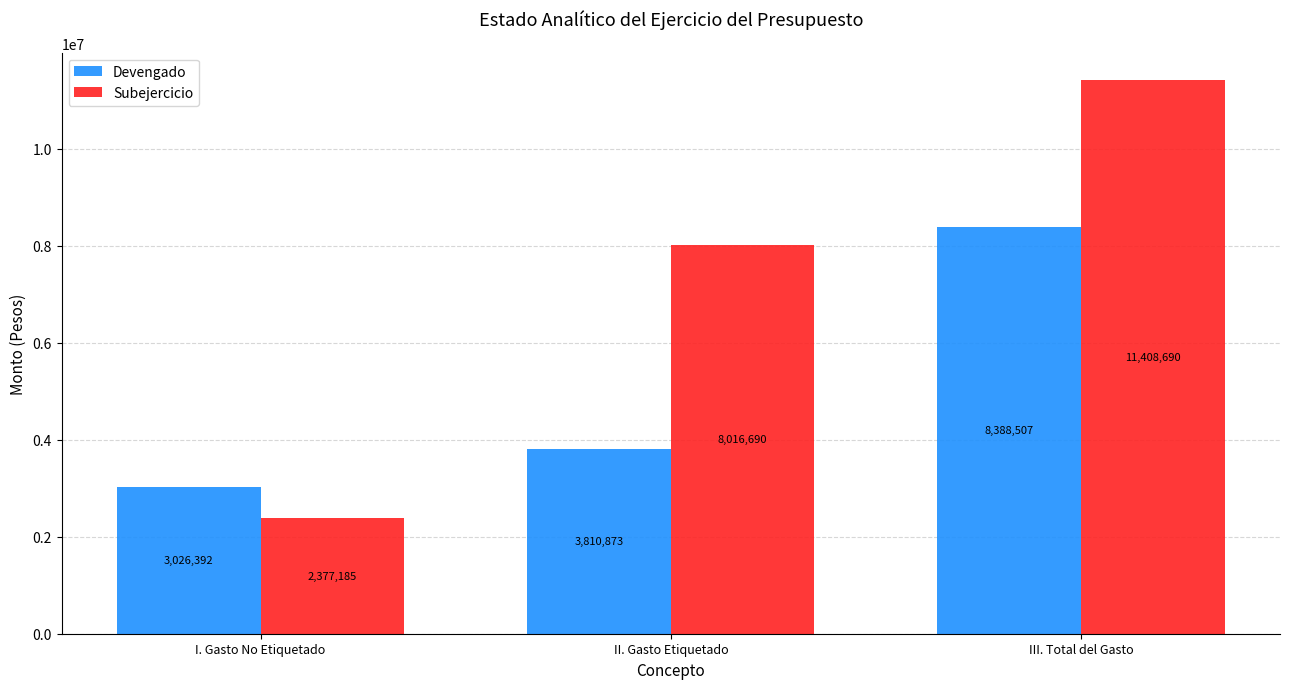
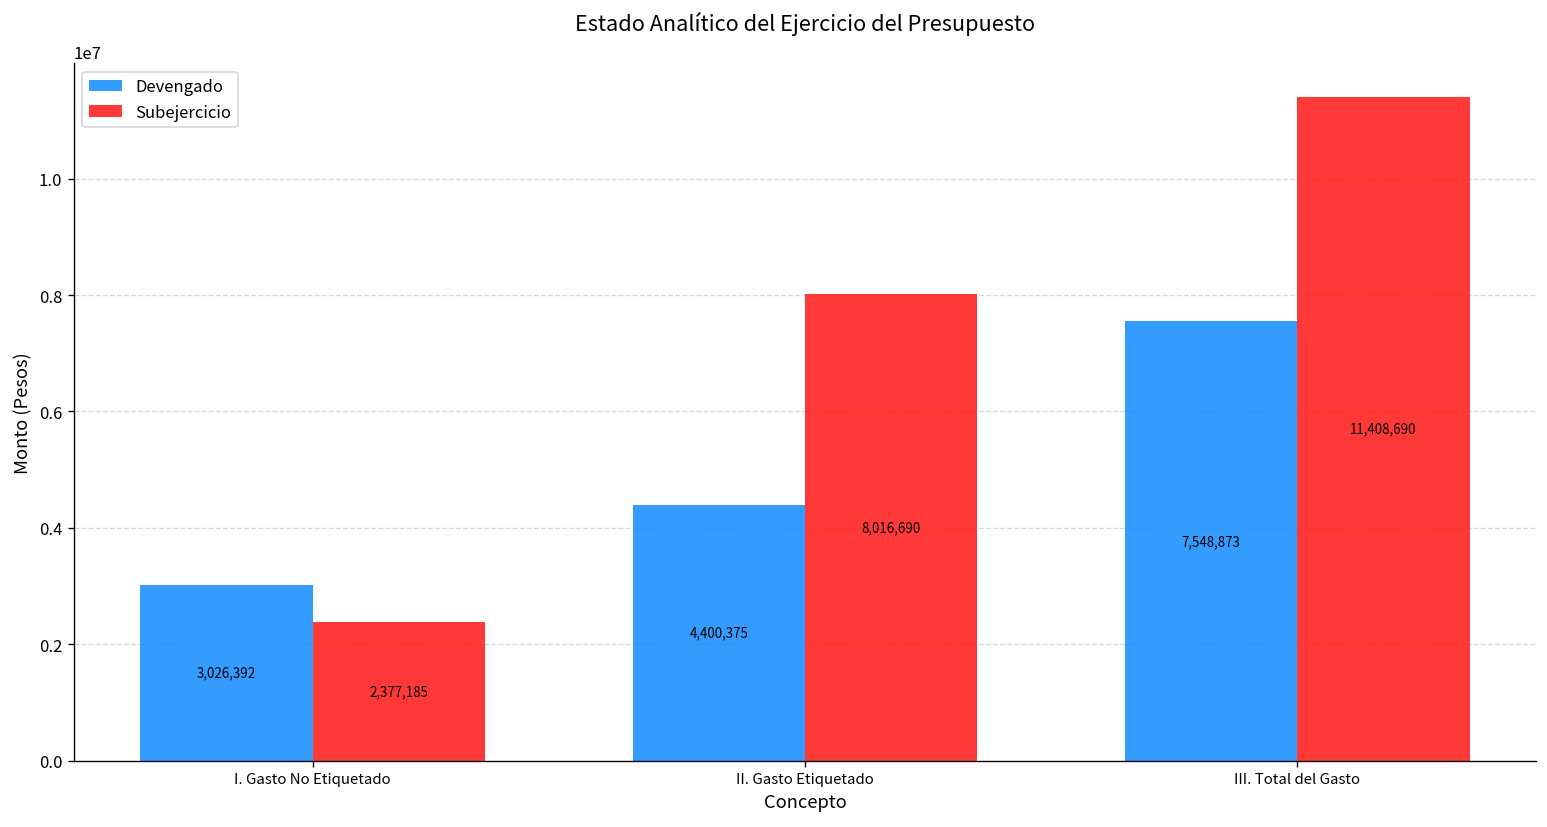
Devengado, II. Gasto Etiquetado: 3,810,873 -> 4,400,375
Devengado, III. Total del Gasto: 8,388,507 -> 7,548,873
